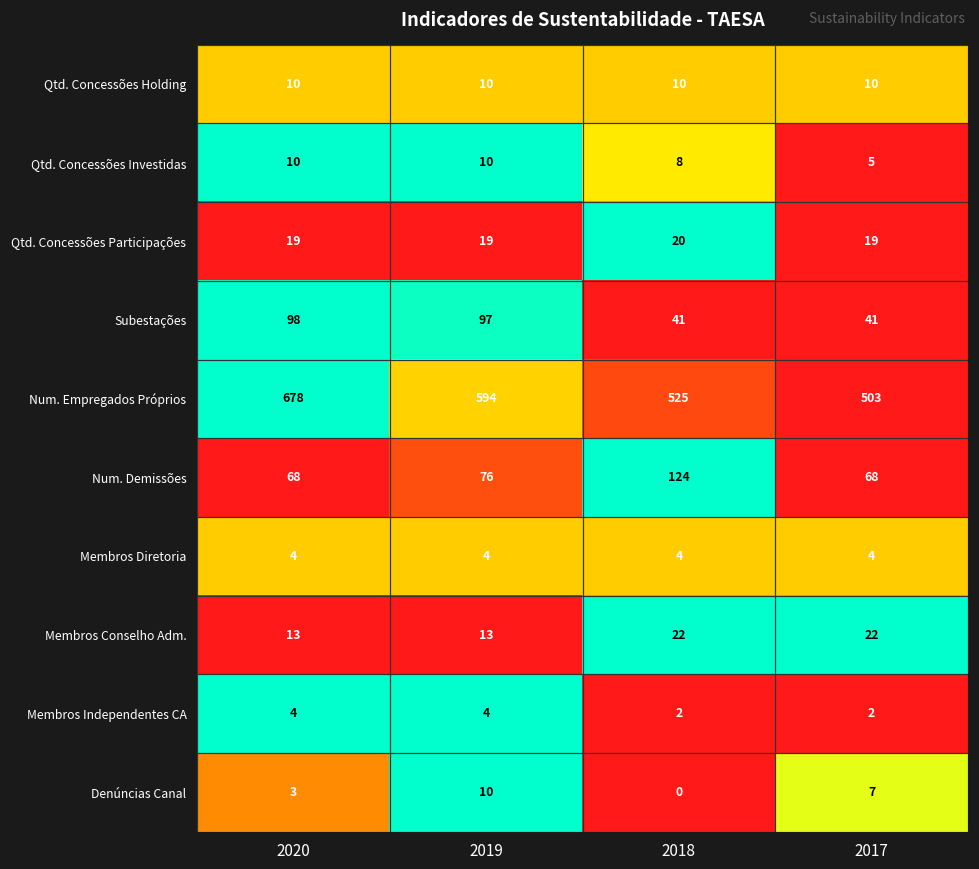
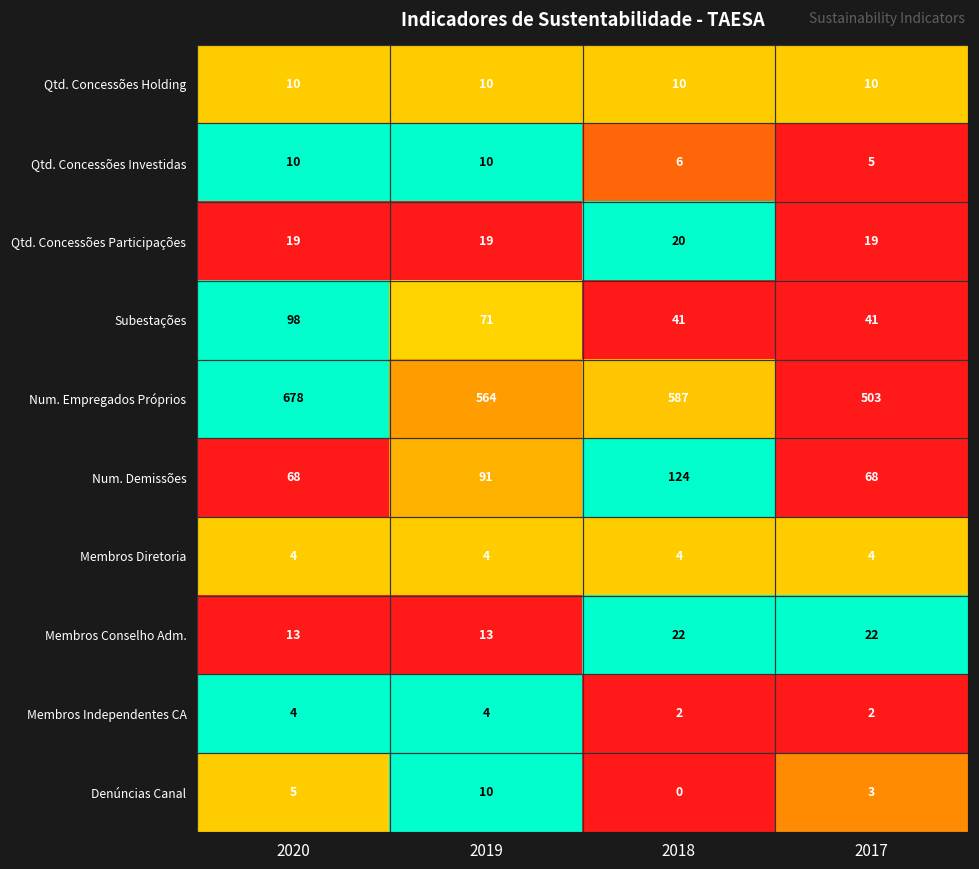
Qtd. Concessões Investidas, 2018: 8 -> 6
Subestações, 2019: 97 -> 71
Num. Empregados Próprios, 2019: 594 -> 564
Num. Empregados Próprios, 2018: 525 -> 587
Num. Demissões, 2019: 76 -> 91
Denúncias Canal, 2020: 3 -> 5
Denúncias Canal, 2017: 7 -> 3
